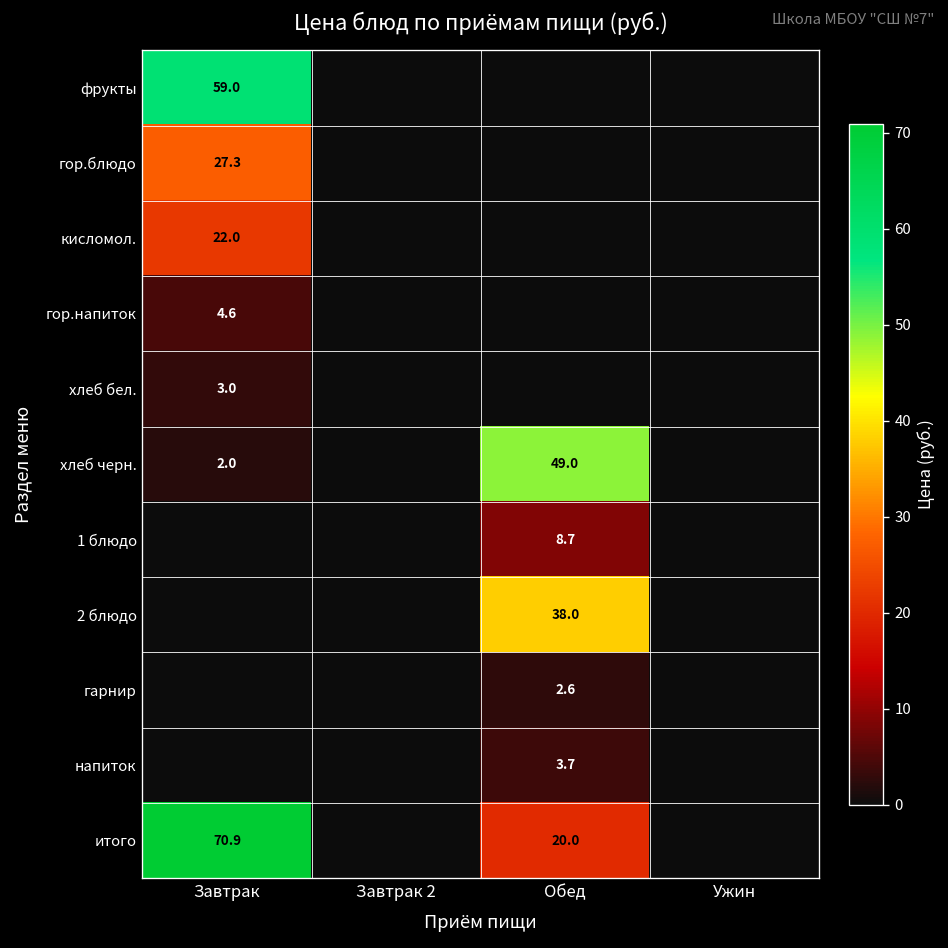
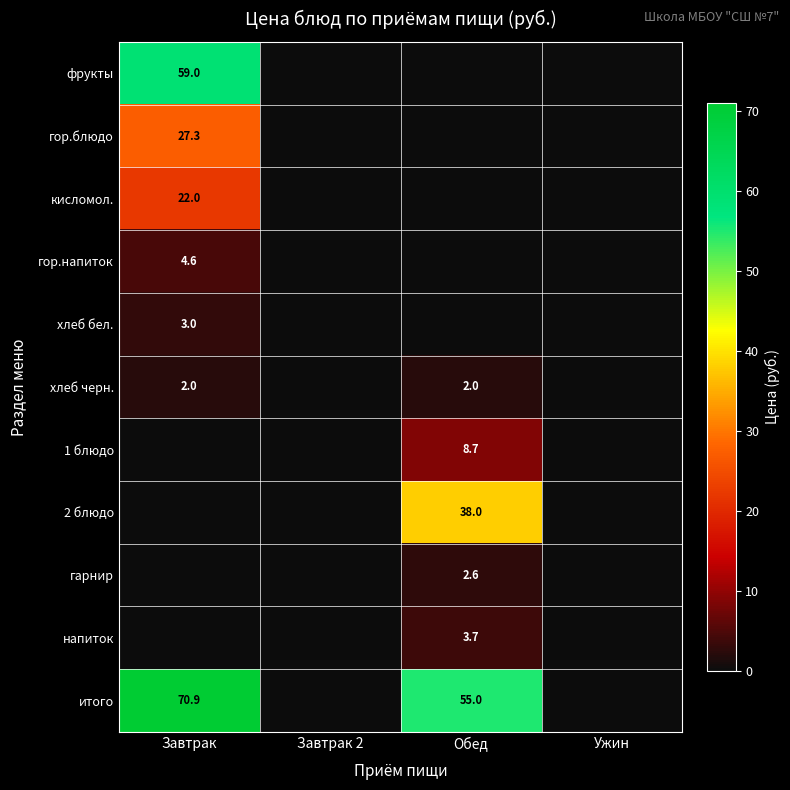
хлеб черн., Обед: 49.0 -> 2.0
итого, Обед: 20.0 -> 55.0
